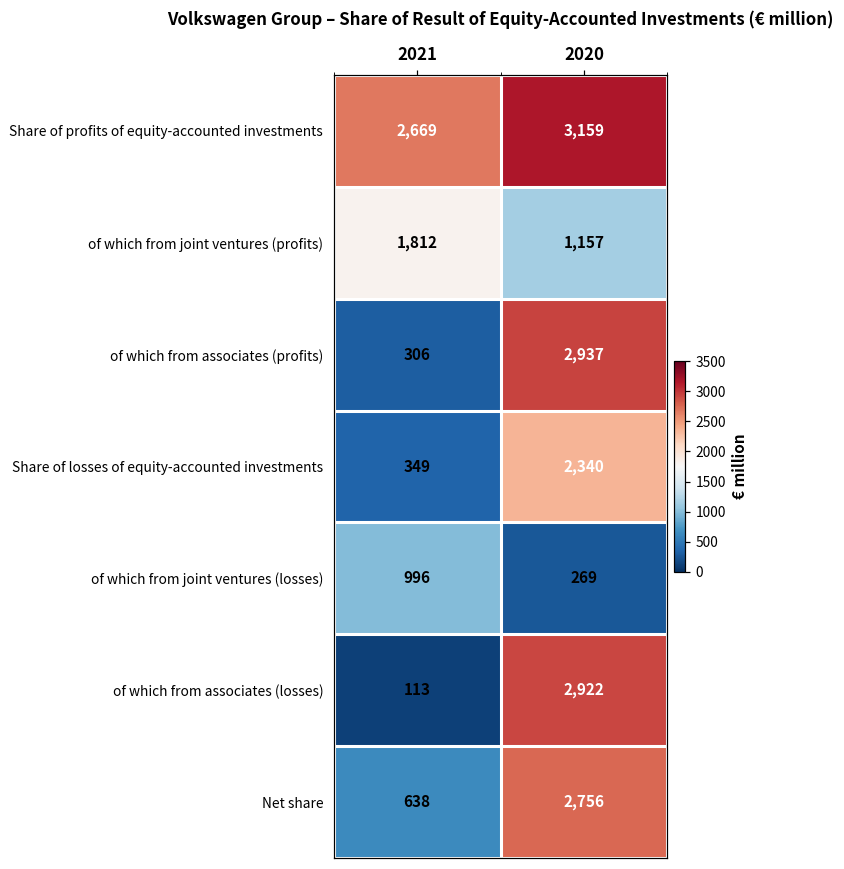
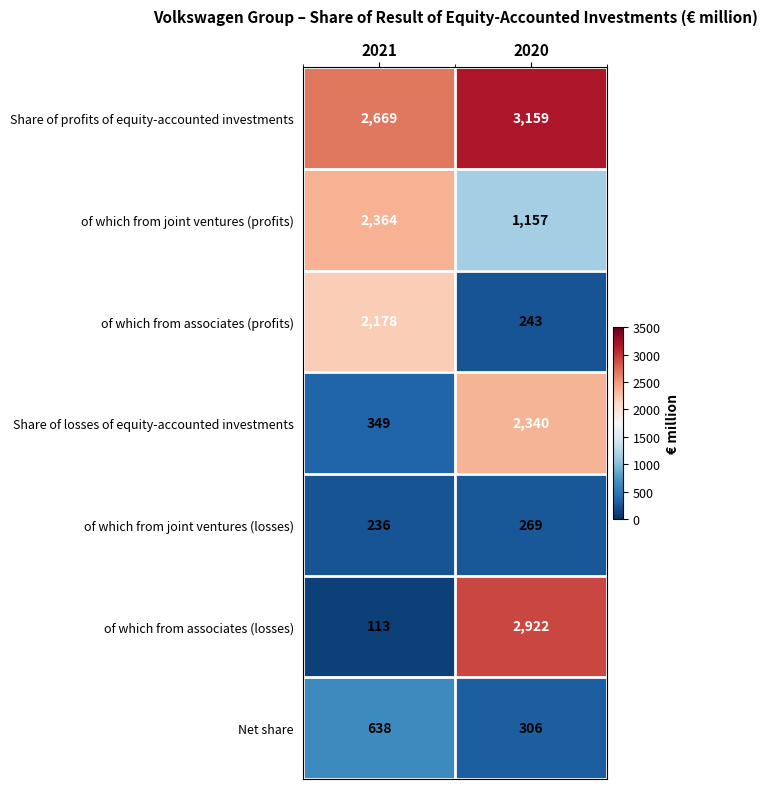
of which from joint ventures (profits), 2021: 1,812 -> 2,364
of which from associates (profits), 2021: 306 -> 2,178
of which from associates (profits), 2020: 2,937 -> 243
of which from joint ventures (losses), 2021: 996 -> 236
Net share, 2020: 2,756 -> 306
